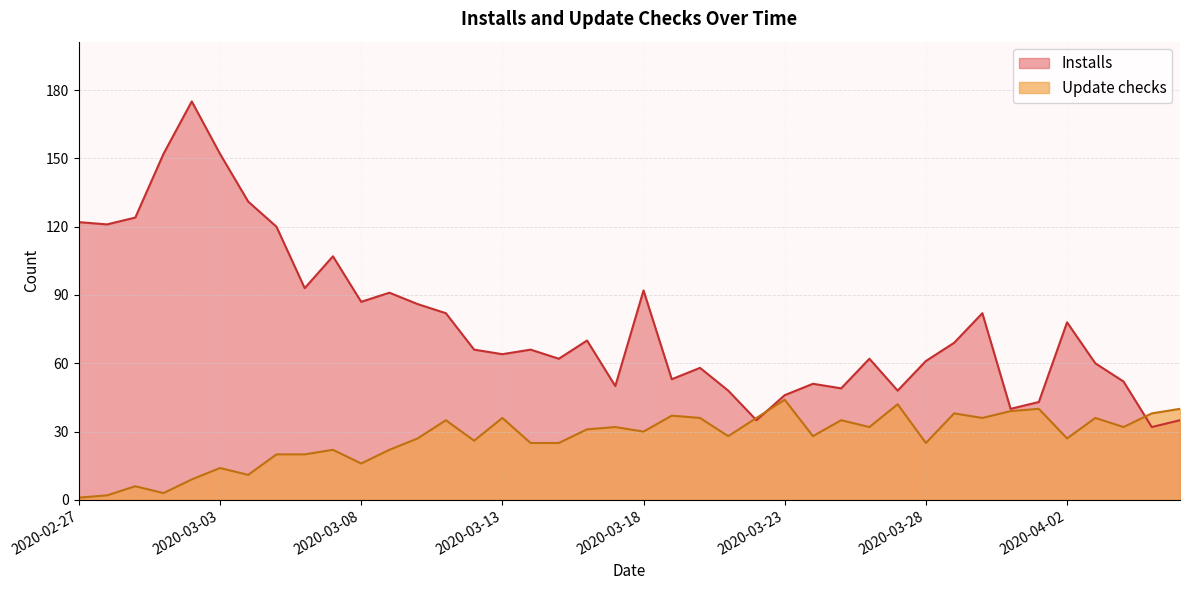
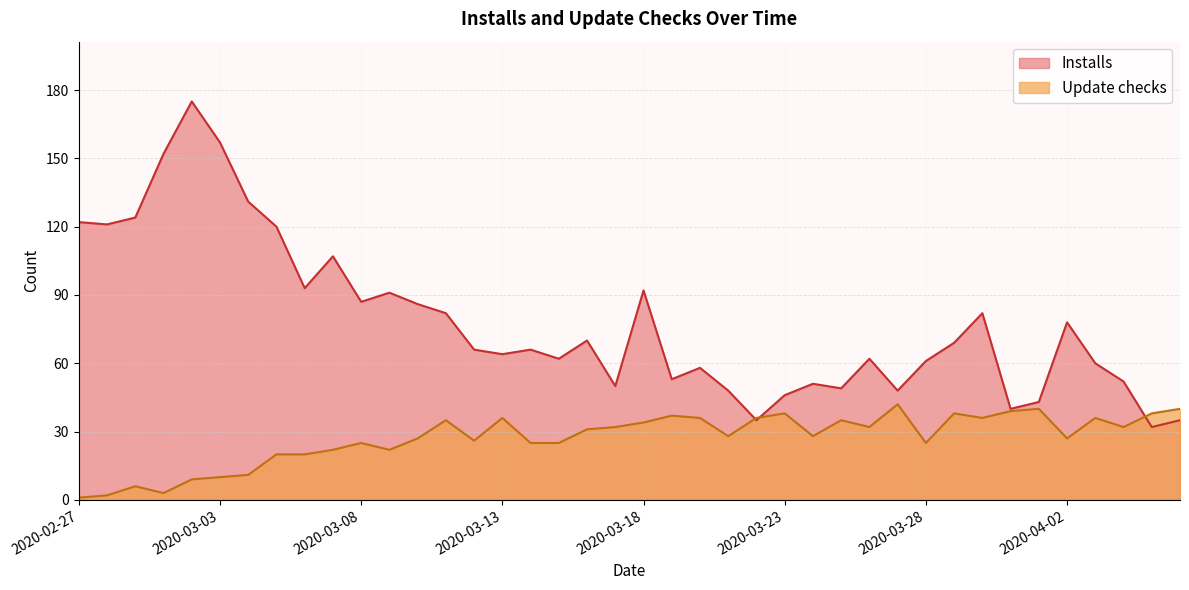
Installs, 2020-03-03: 152 -> 157
Update checks, 2020-03-03: 14 -> 10
Update checks, 2020-03-08: 16 -> 25
Update checks, 2020-03-18: 30 -> 34
Update checks, 2020-03-23: 44 -> 38
